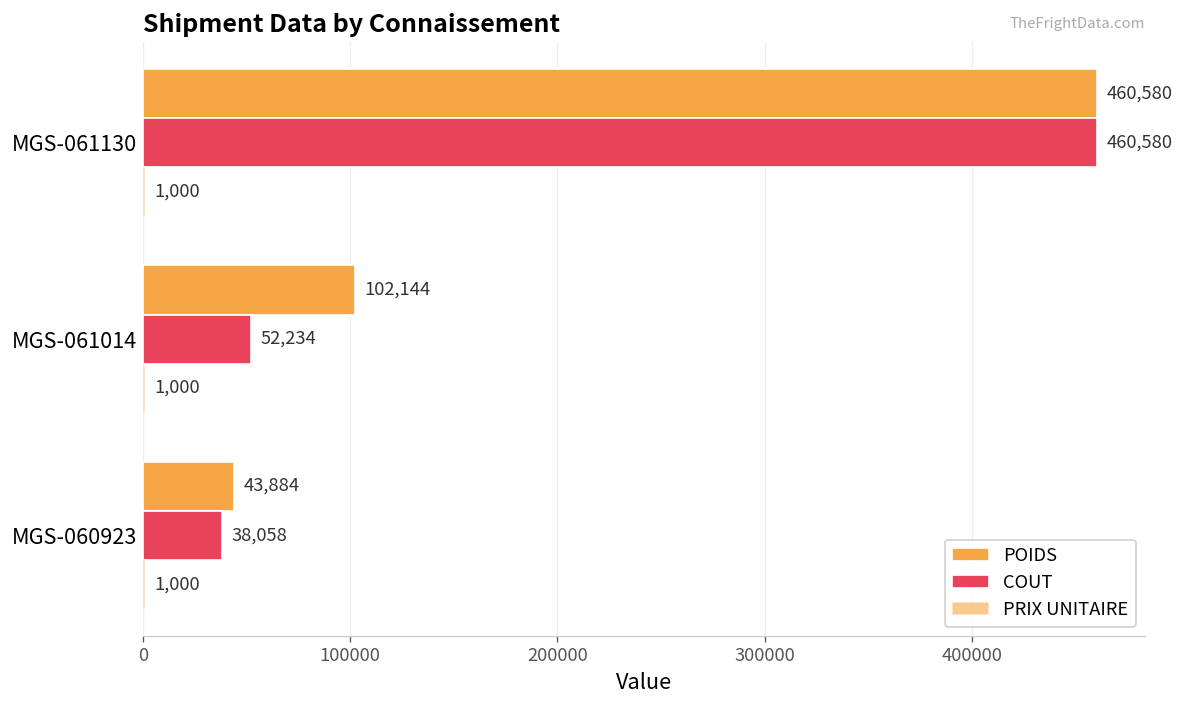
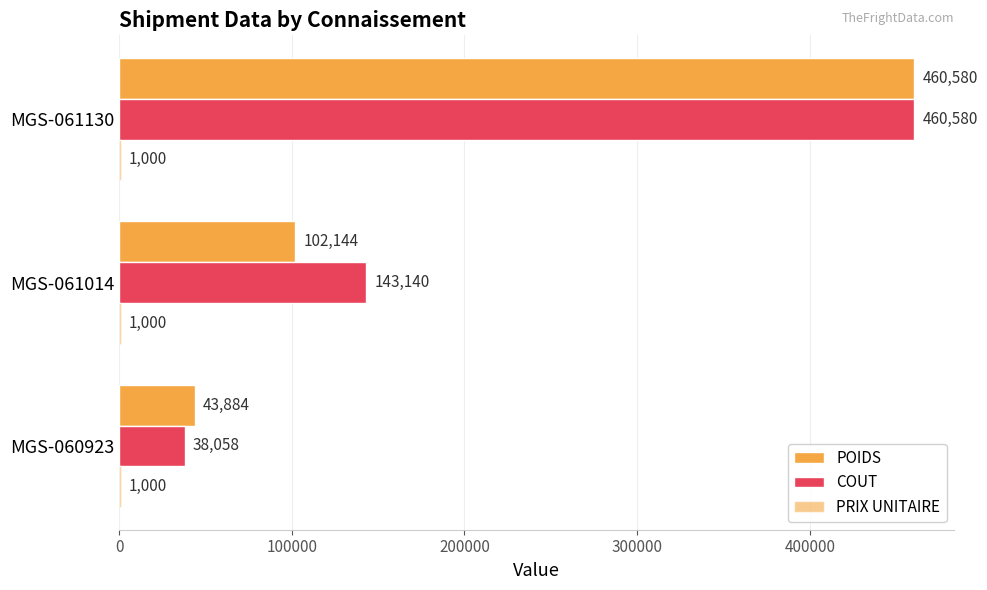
COUT, MGS-061014: 52,234 -> 143,140
